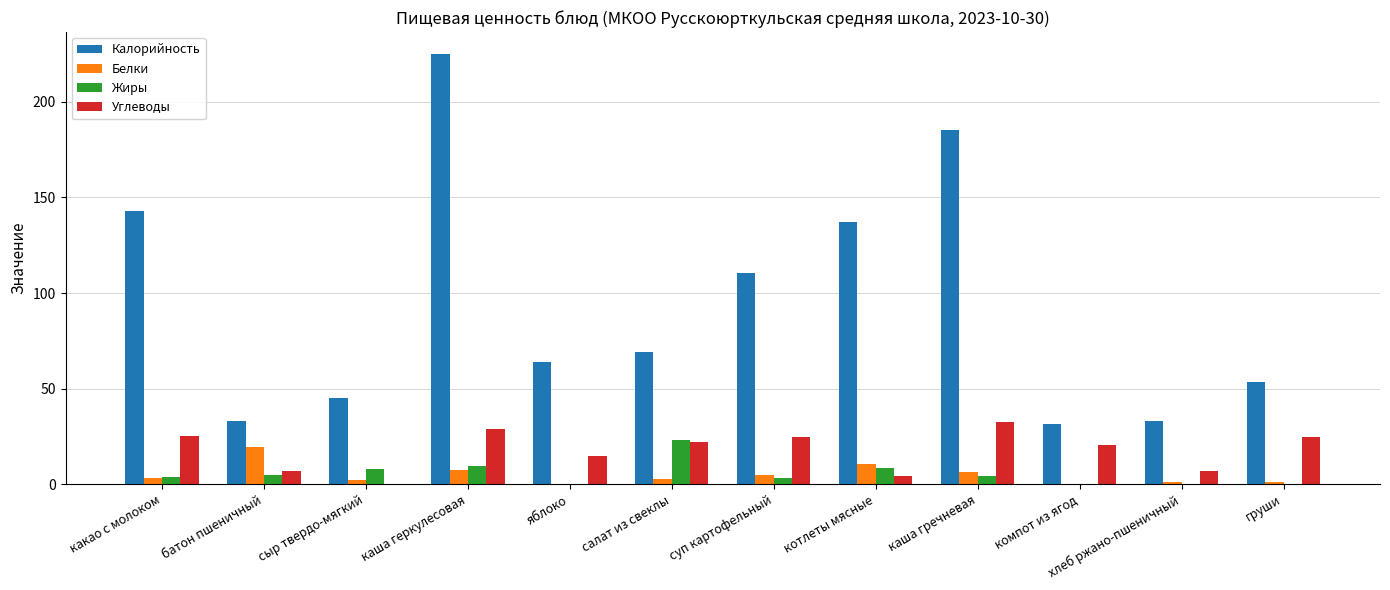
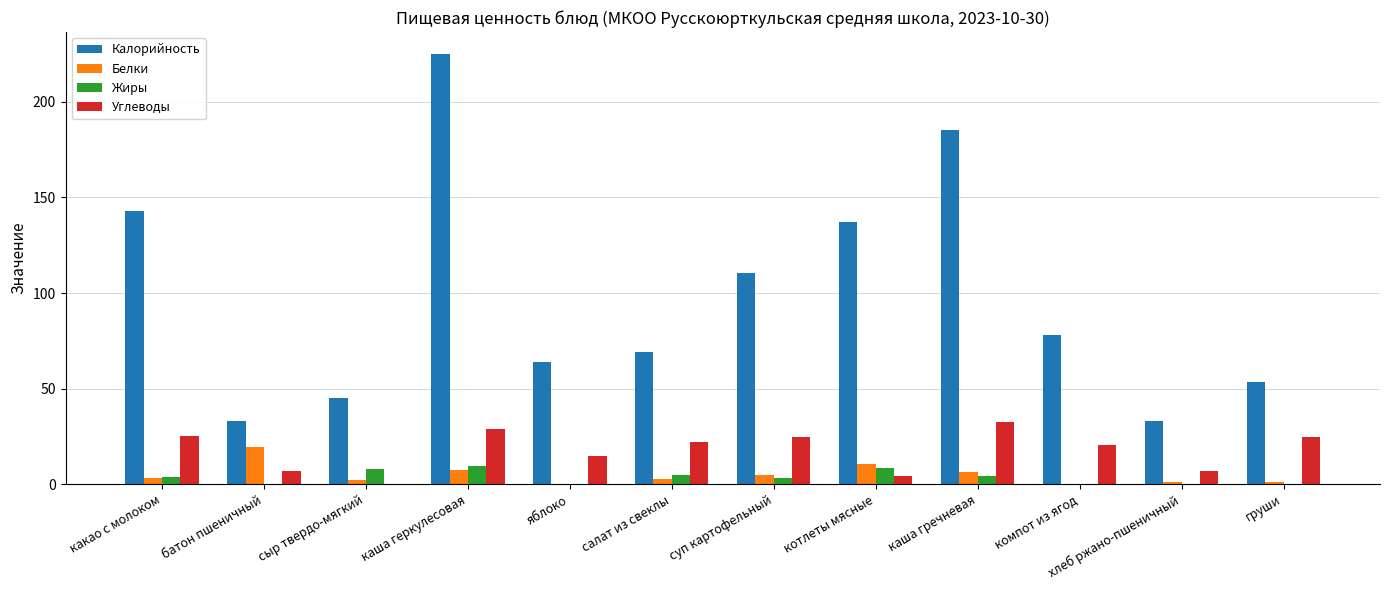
Жиры, батон пшеничный: 5 -> 0
Жиры, салат из свеклы: 23 -> 5
Калорийность, компот из ягод: 31 -> 78
